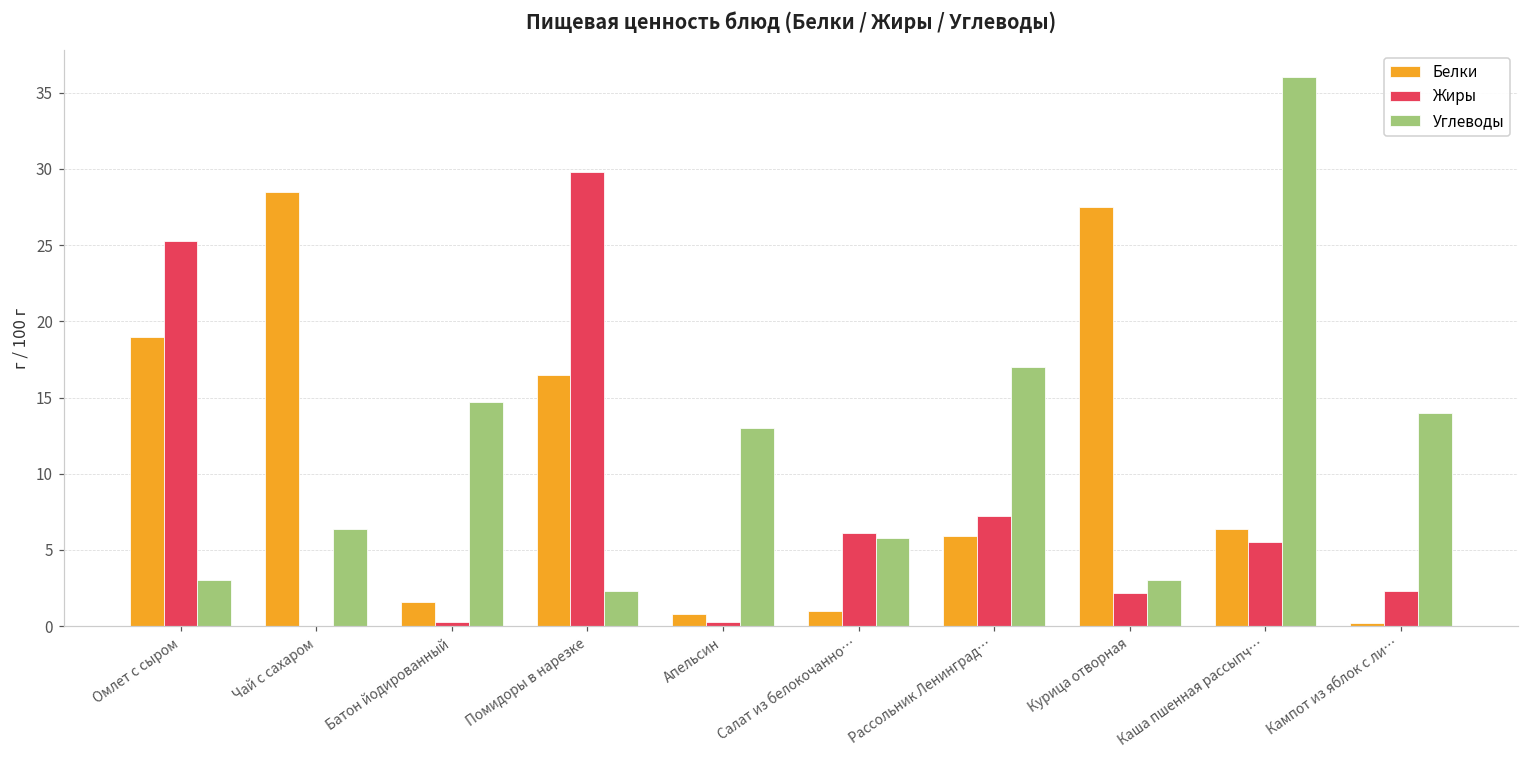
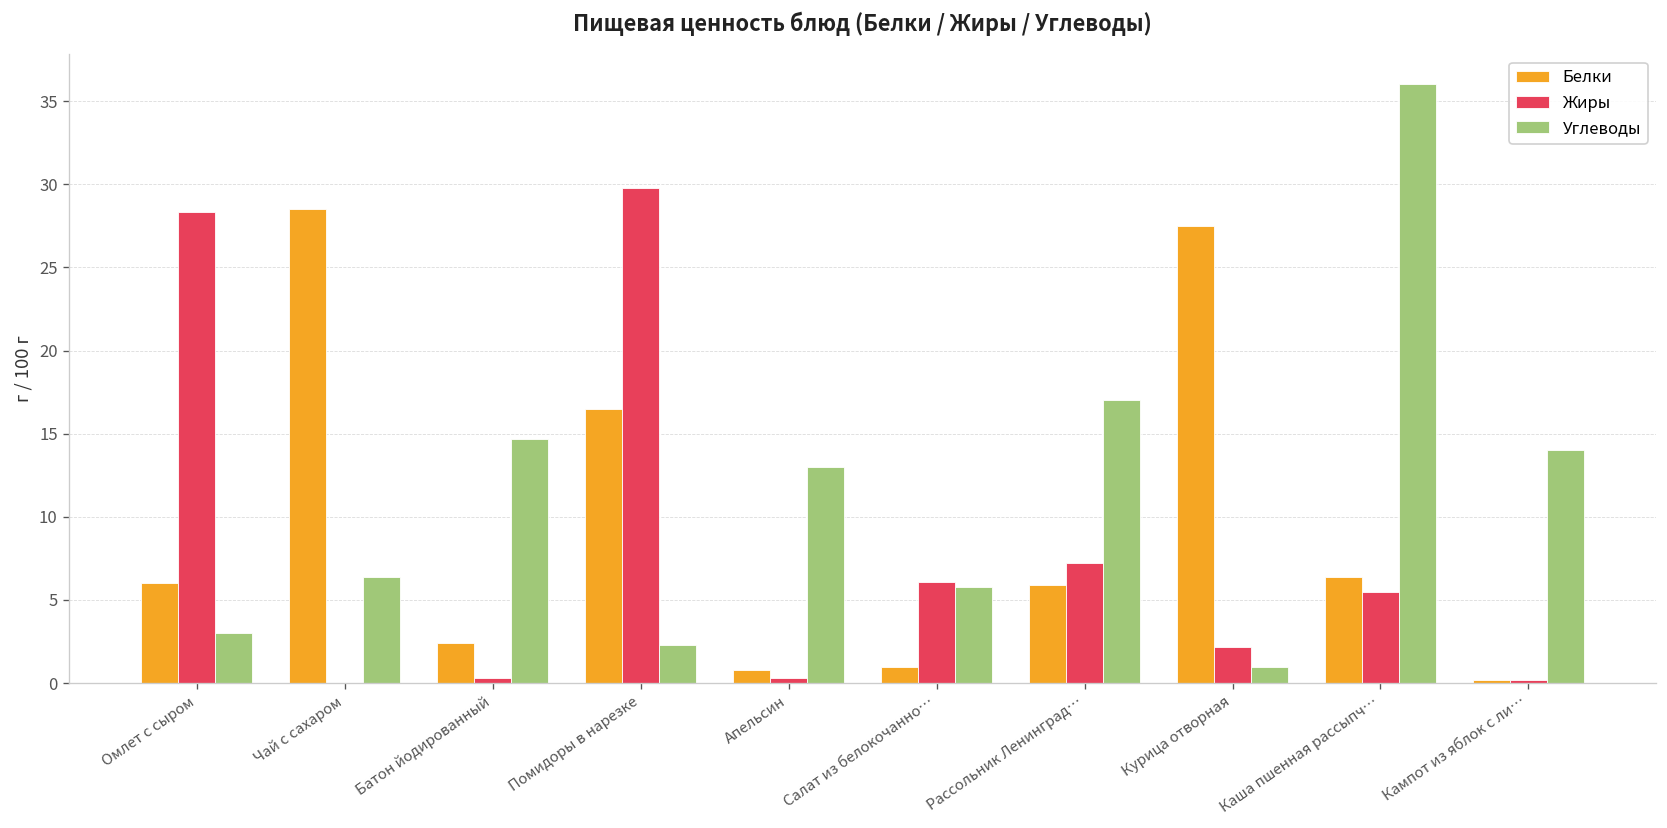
Белки, Омлет с сыром: 19 -> 6
Жиры, Омлет с сыром: 25.3 -> 28.3
Белки, Батон йодированный: 1.6 -> 2.4
Углеводы, Курица отворная: 3 -> 1
Жиры, Кампот из яблок с ли…: 2.3 -> 0.2
